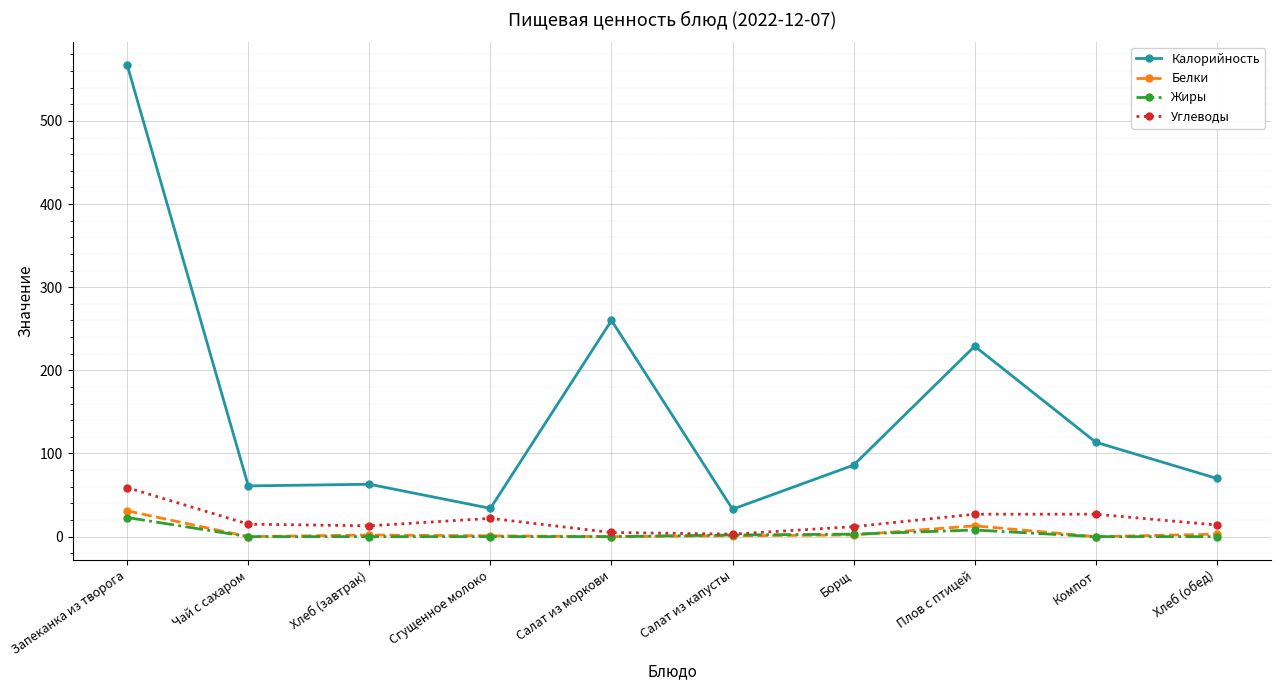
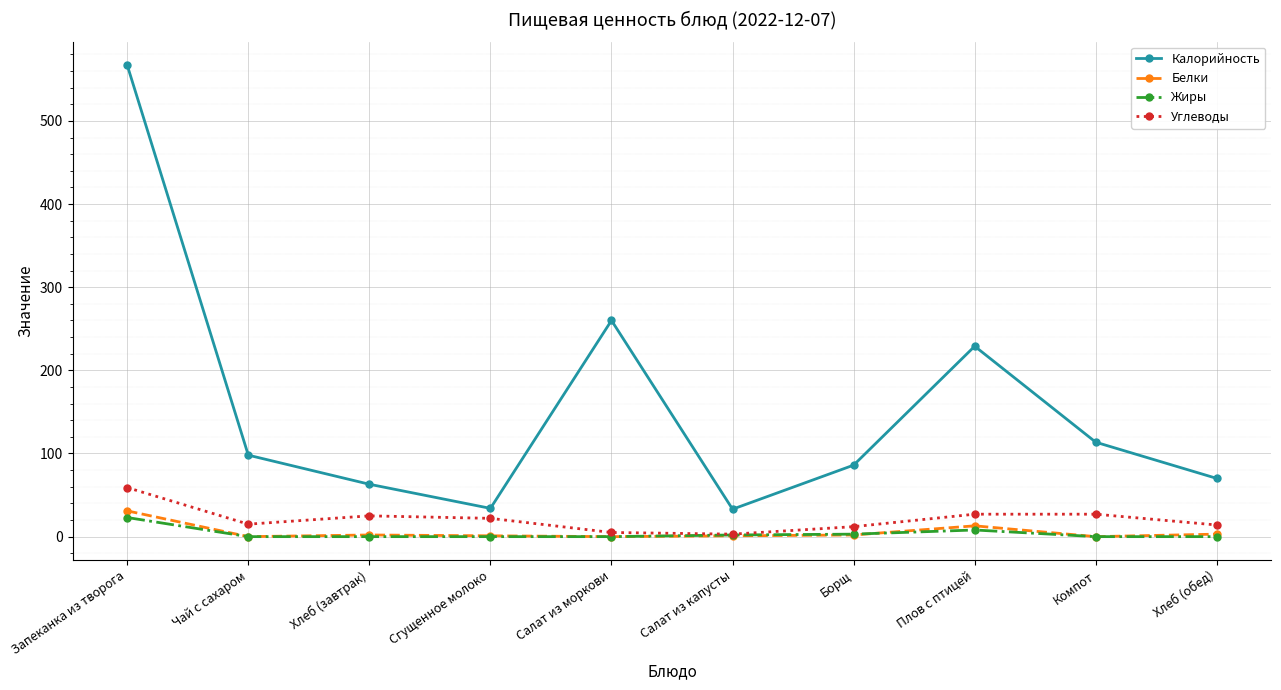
Калорийность, Чай с сахаром: 60 -> 100
Углеводы, Хлеб (завтрак): 10 -> 30
